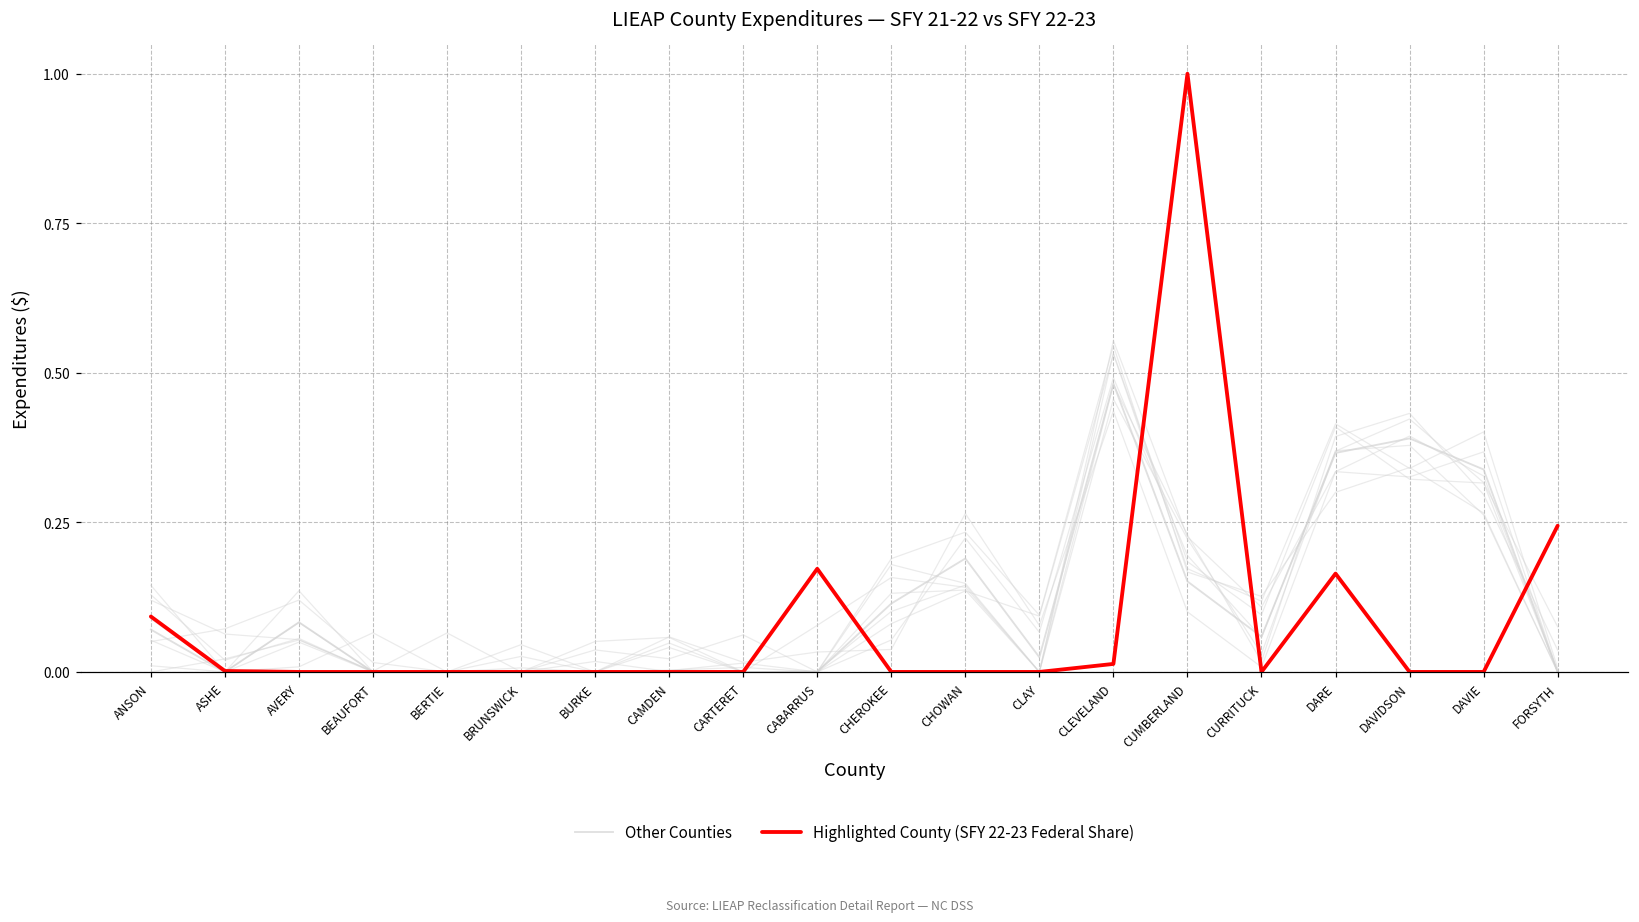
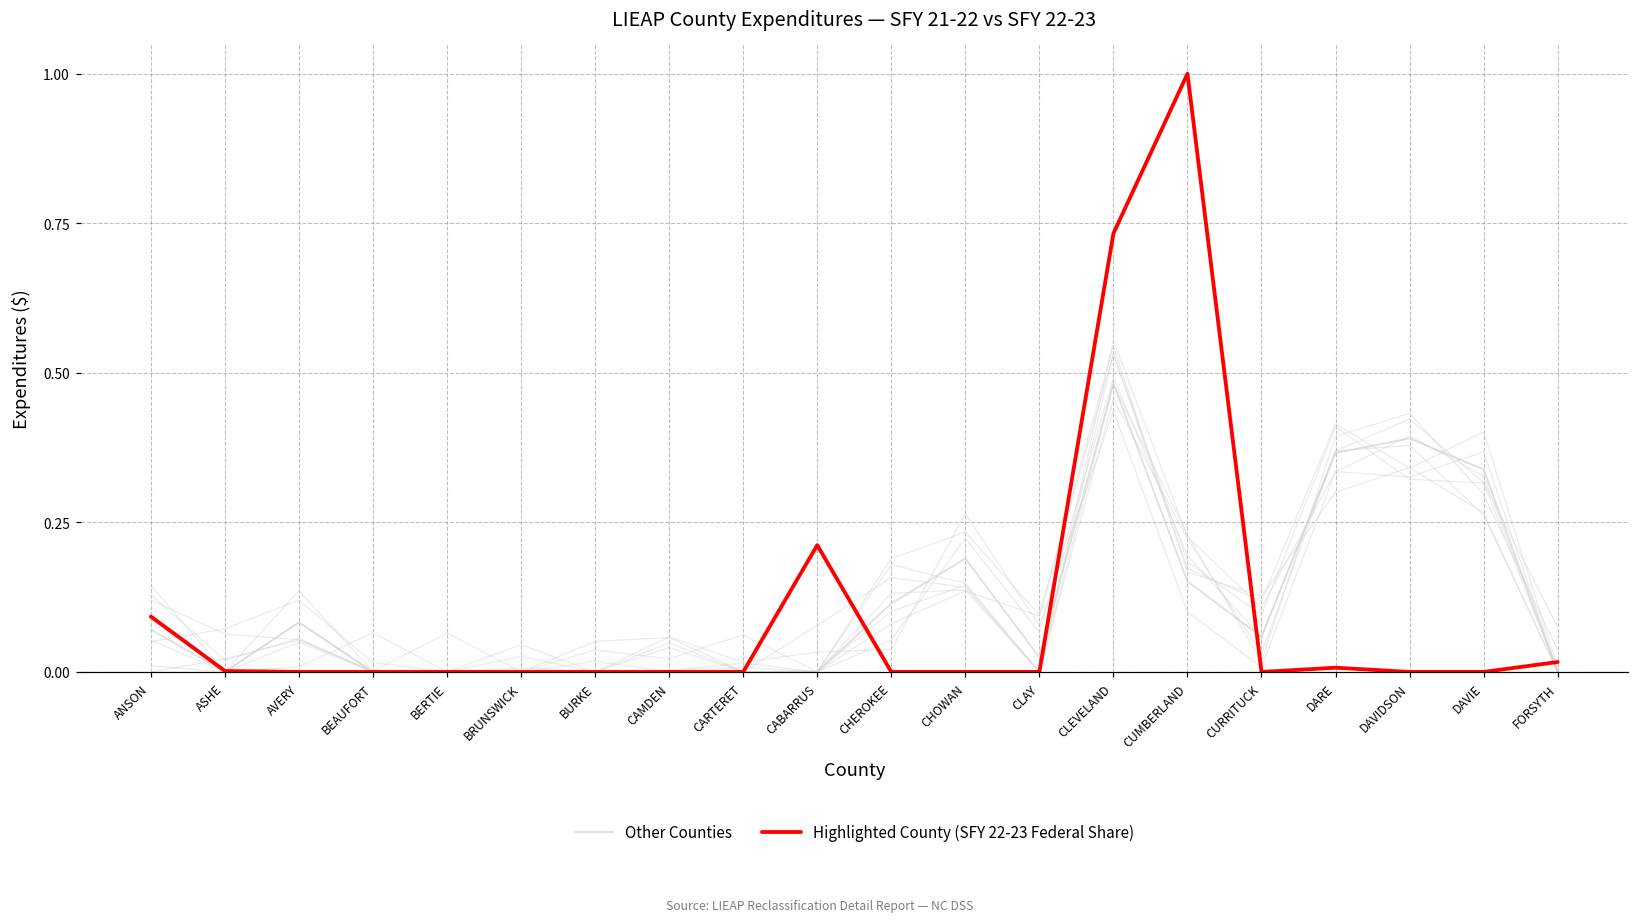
Highlighted County (SFY 22-23 Federal Share), CABARRUS: 0.17 -> 0.21
Highlighted County (SFY 22-23 Federal Share), CLEVELAND: 0.01 -> 0.73
Highlighted County (SFY 22-23 Federal Share), DARE: 0.16 -> 0.01
Highlighted County (SFY 22-23 Federal Share), FORSYTH: 0.24 -> 0.02
